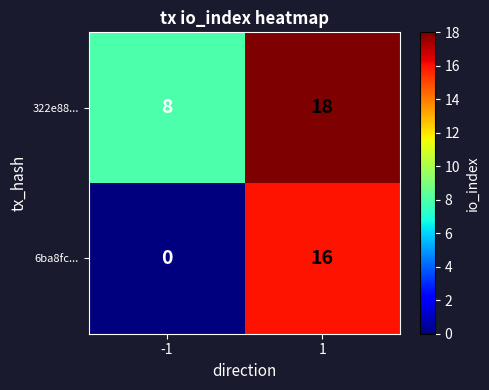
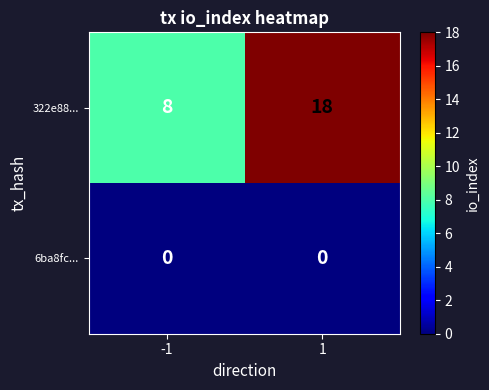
6ba8fc..., 1: 16 -> 0
